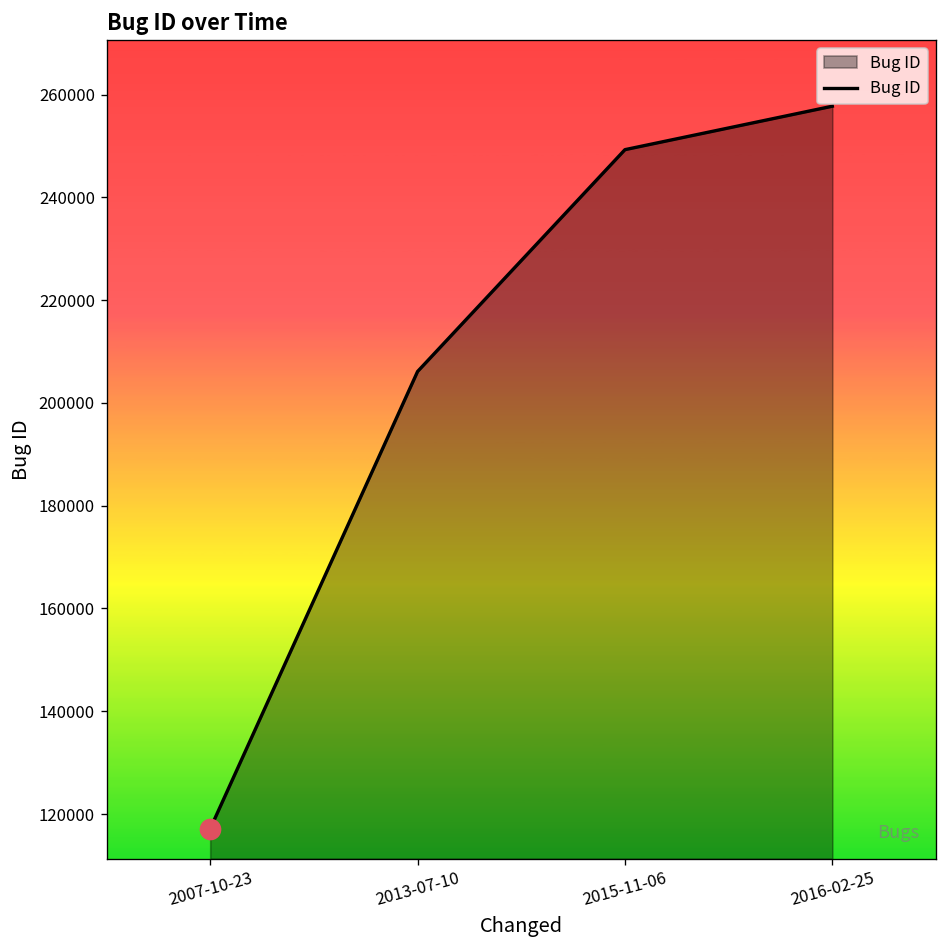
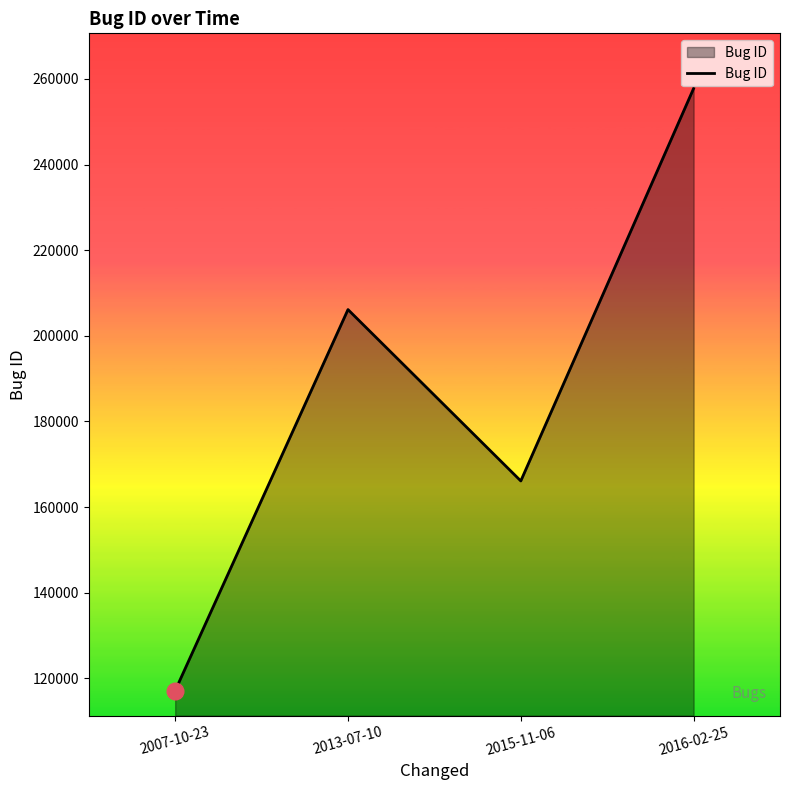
Bug ID, 2015-11-06: 249000 -> 166000
